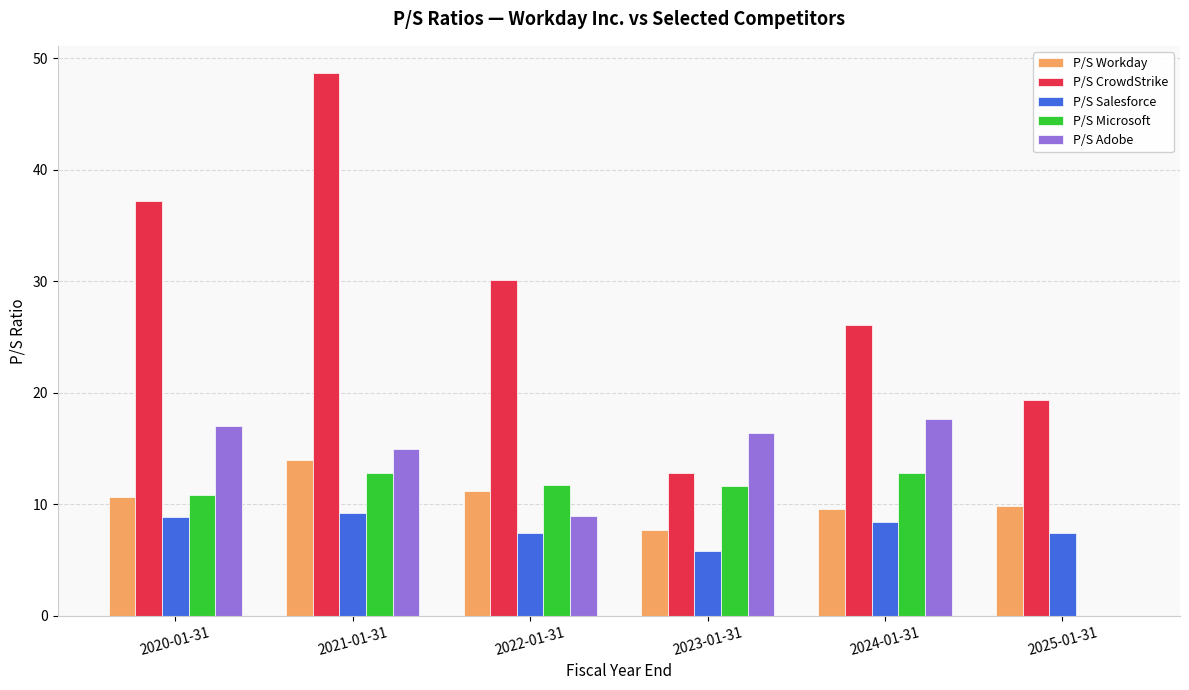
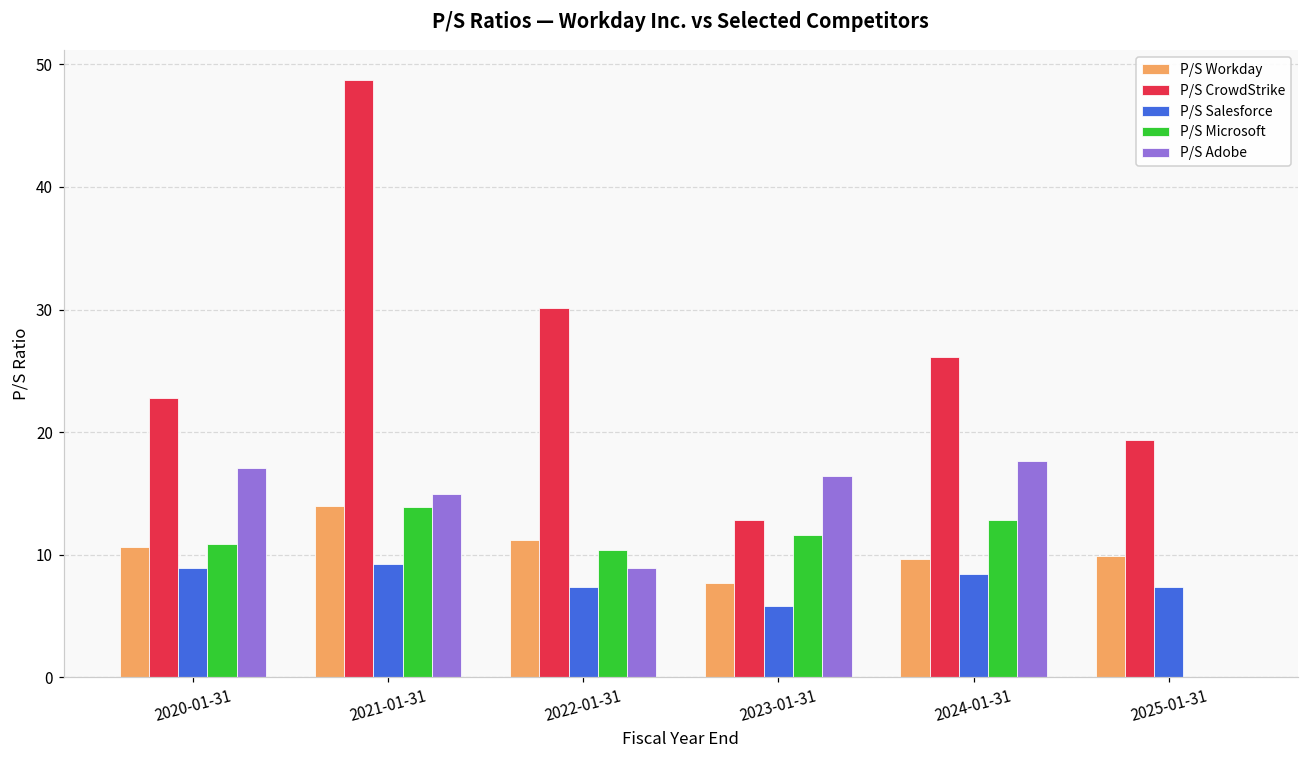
P/S CrowdStrike, 2020-01-31: 37.2 -> 22.8
P/S Microsoft, 2021-01-31: 12.8 -> 13.9
P/S Microsoft, 2022-01-31: 11.7 -> 10.4
